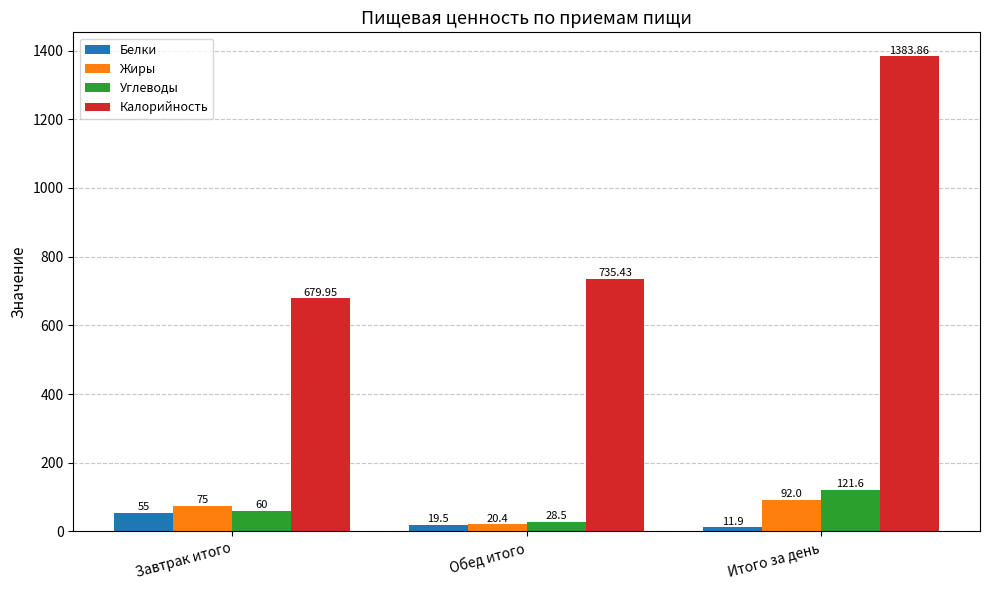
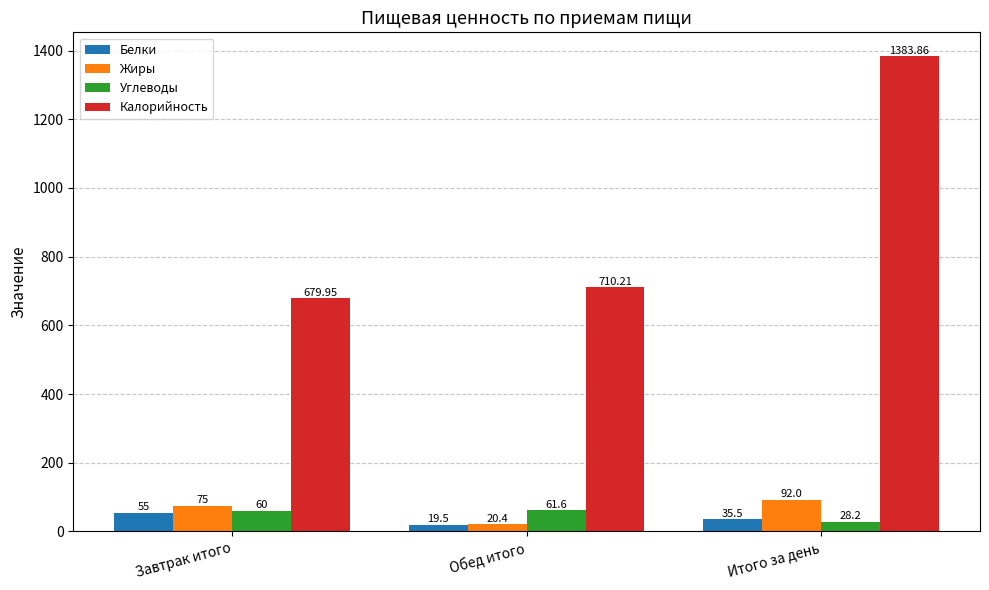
Углеводы, Обед итого: 28.5 -> 61.6
Калорийность, Обед итого: 735.43 -> 710.21
Белки, Итого за день: 11.9 -> 35.5
Углеводы, Итого за день: 121.6 -> 28.2
